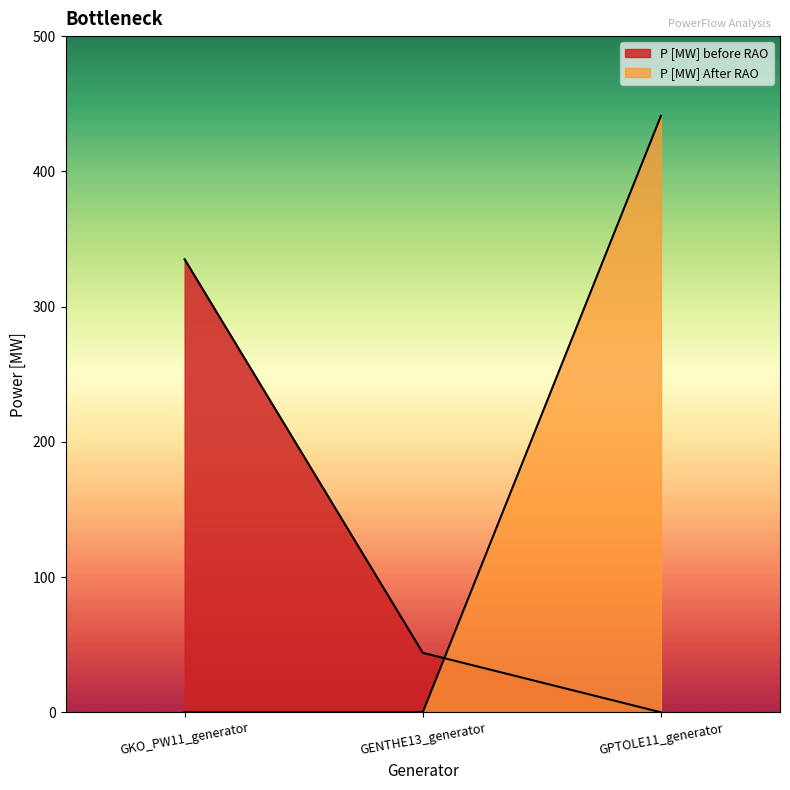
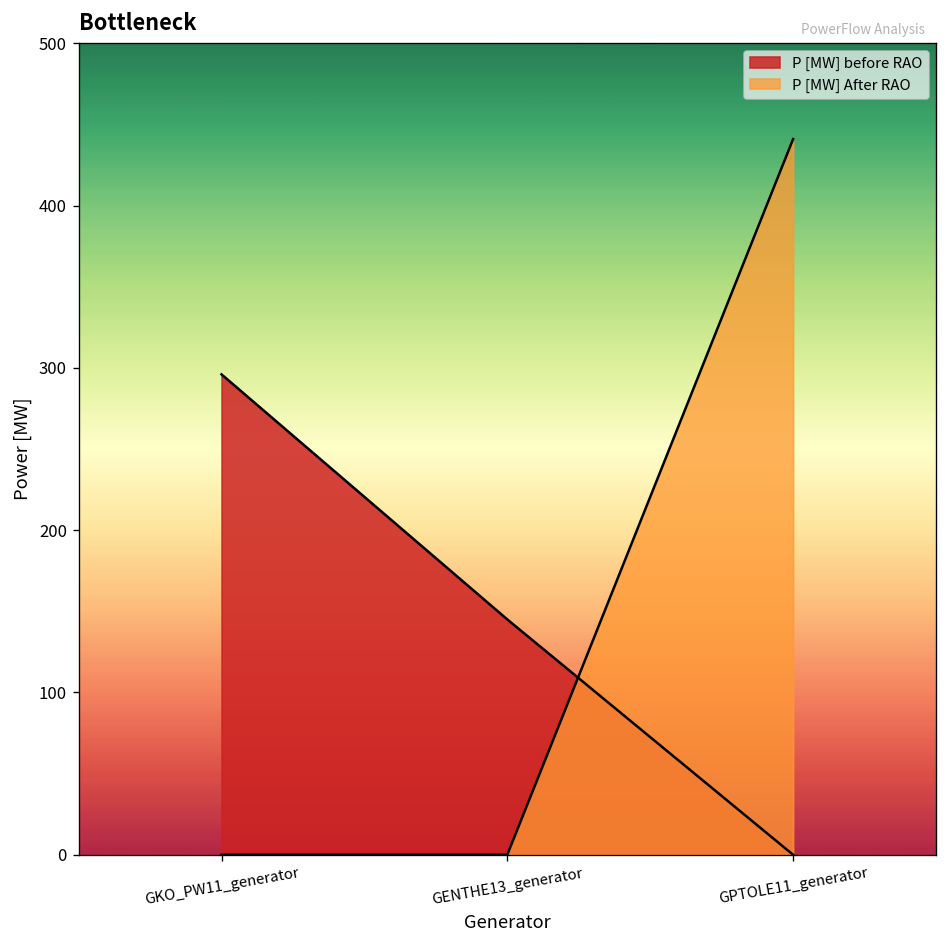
P [MW] before RAO, GKO_PW11_generator: 335 -> 296
P [MW] before RAO, GENTHE13_generator: 44 -> 145
